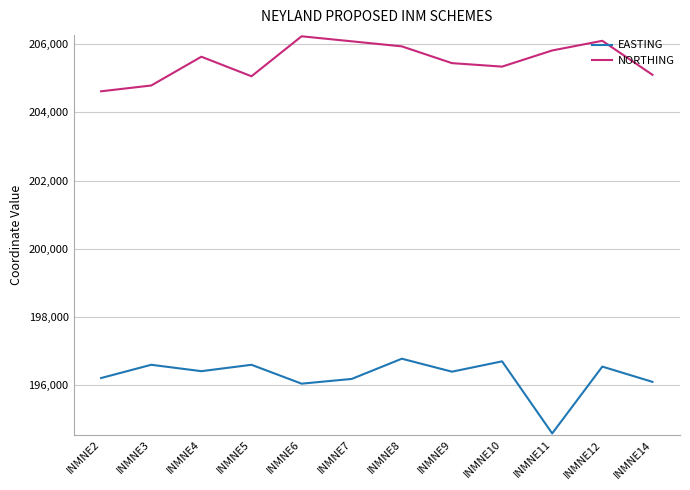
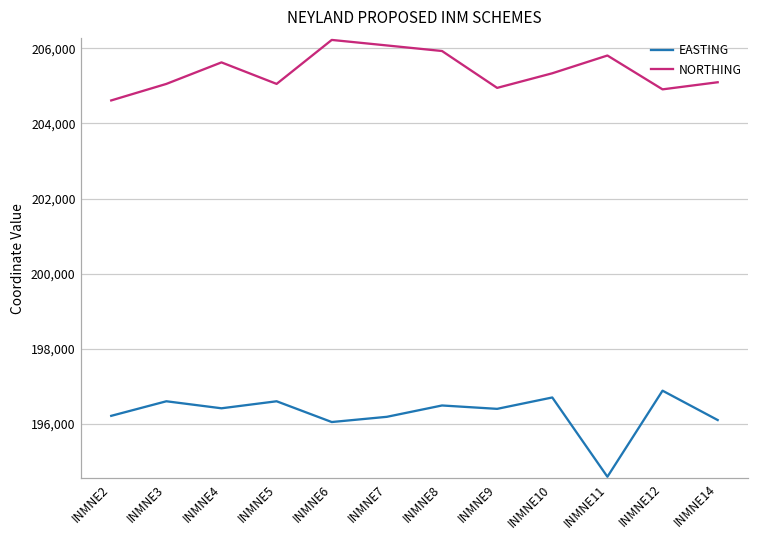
NORTHING, INMNE3: 204,800 -> 205,100
EASTING, INMNE8: 196,800 -> 196,500
NORTHING, INMNE9: 205,400 -> 204,900
EASTING, INMNE12: 196,600 -> 196,900
NORTHING, INMNE12: 206,100 -> 204,900
